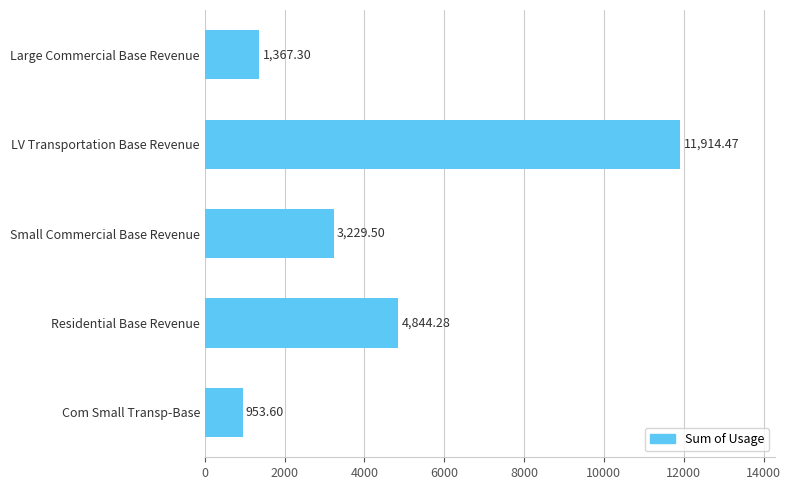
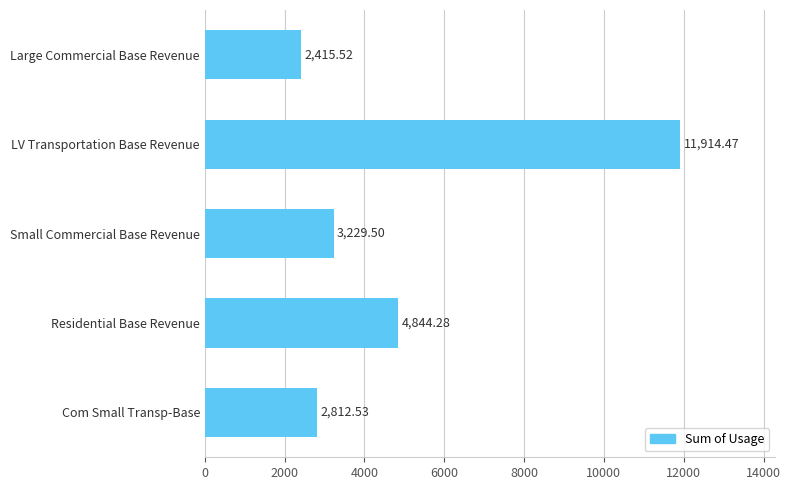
Large Commercial Base Revenue: 1,367.30 -> 2,415.52
Com Small Transp-Base: 953.60 -> 2,812.53
